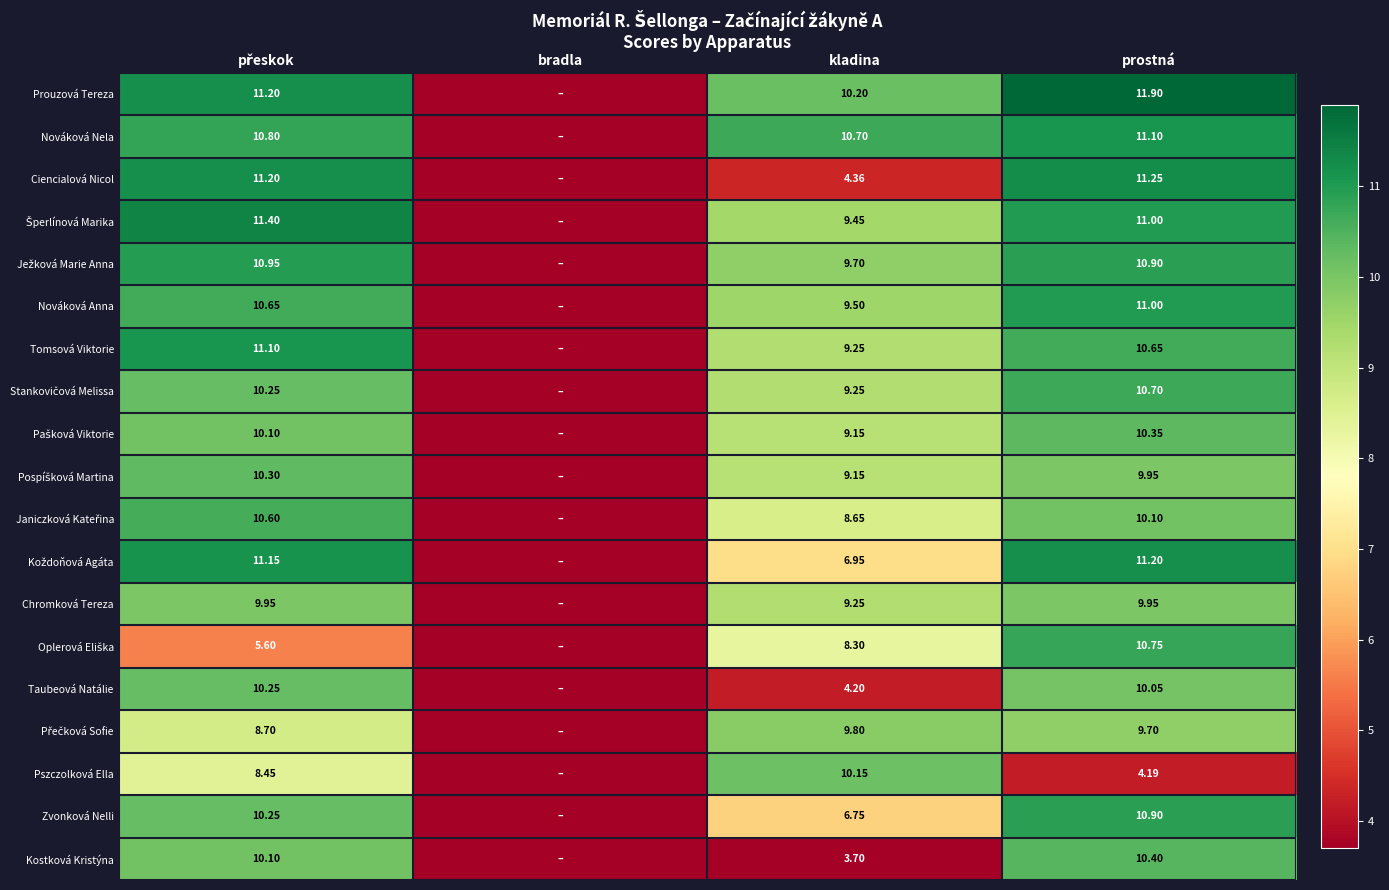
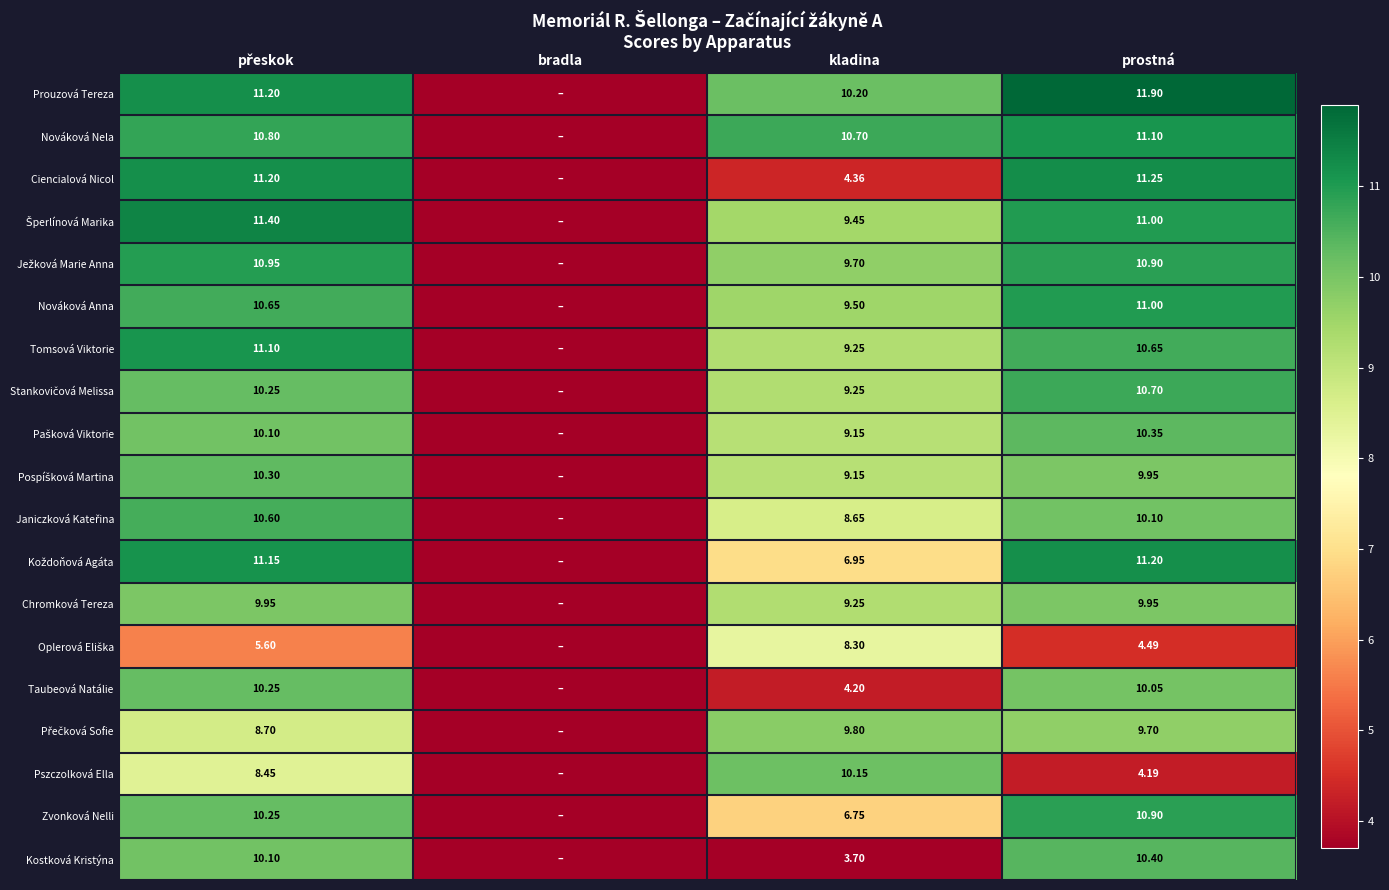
Oplerová Eliška, prostná: 10.75 -> 4.49
